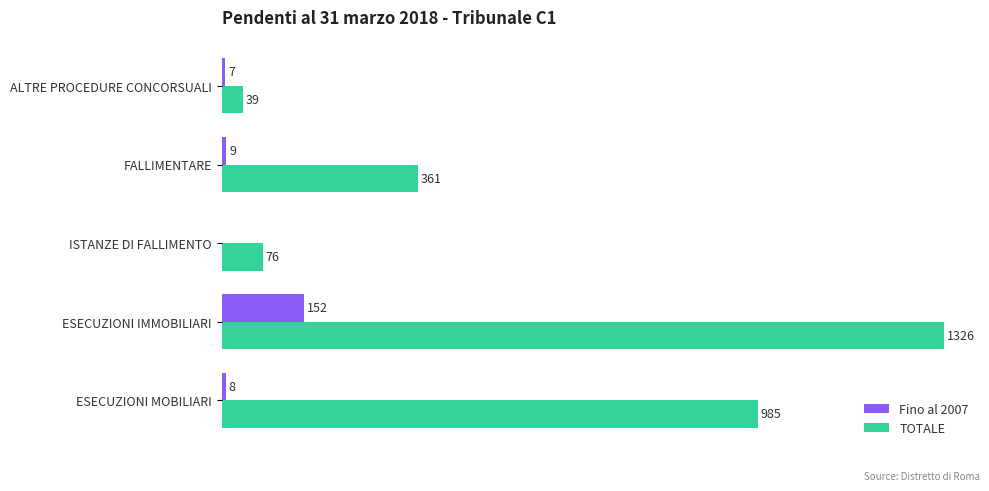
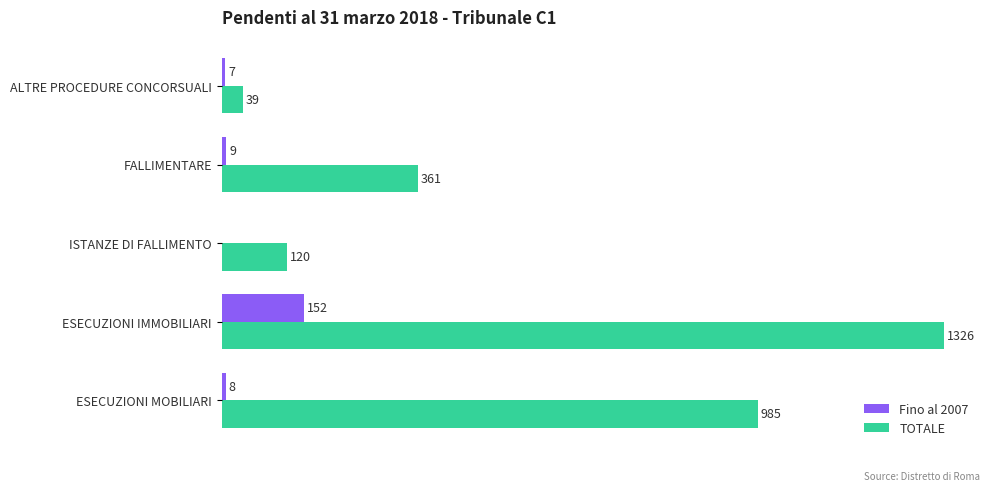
TOTALE, ISTANZE DI FALLIMENTO: 76 -> 120
